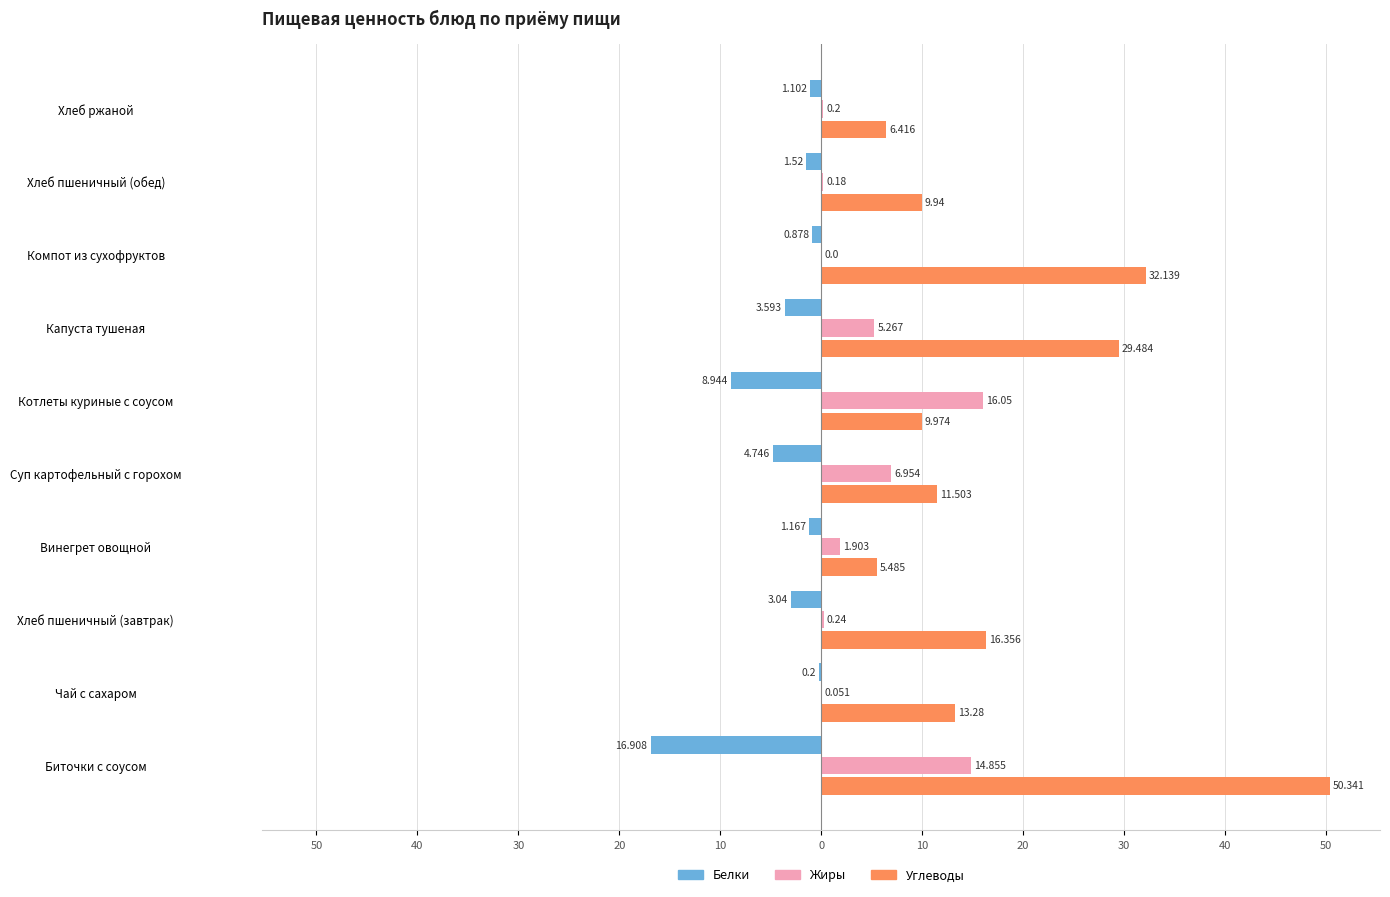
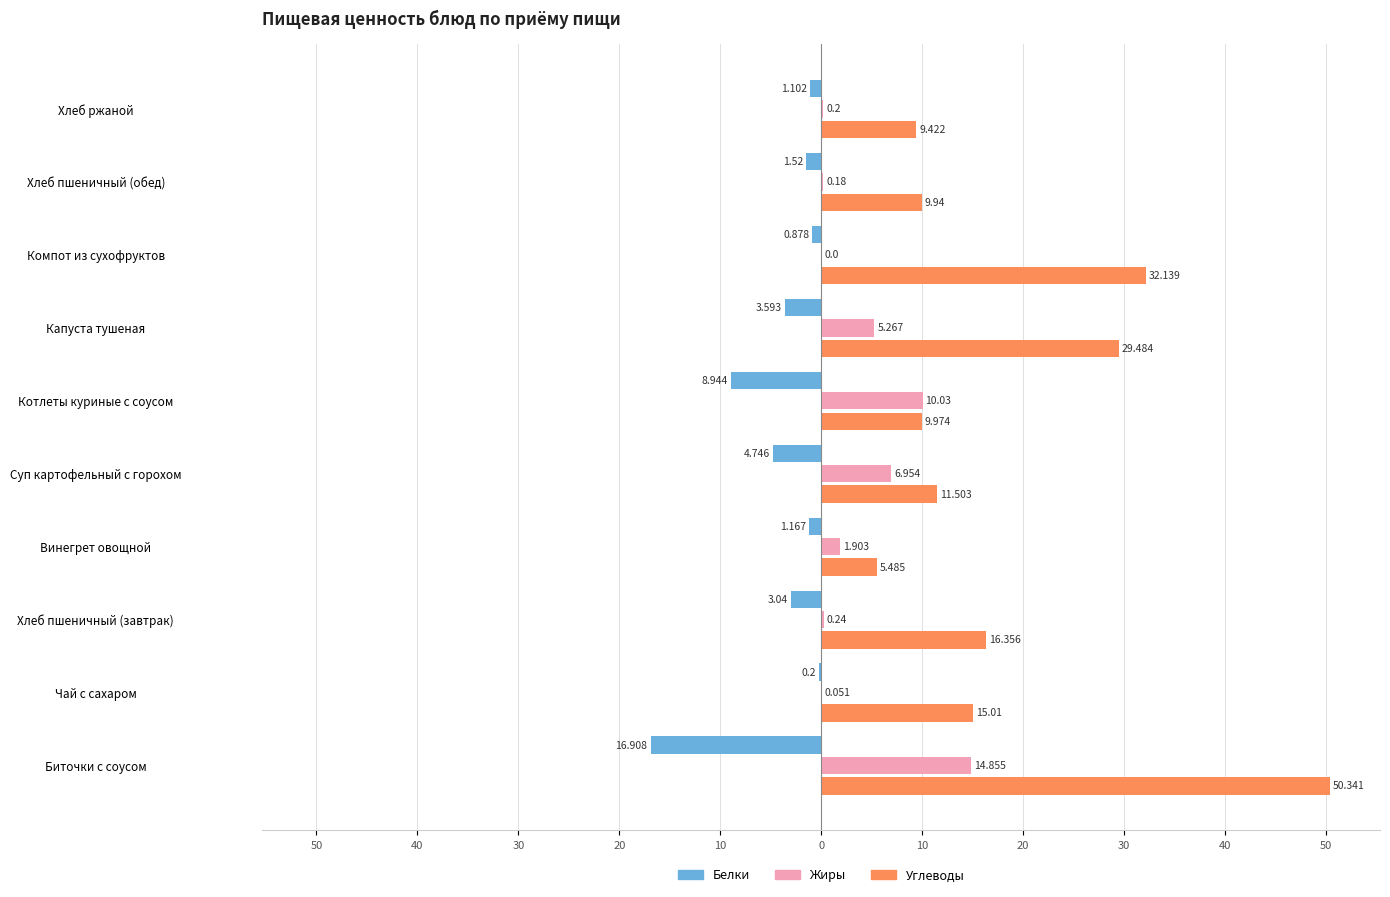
Углеводы, Хлеб ржаной: 6.416 -> 9.422
Жиры, Котлеты куриные с соусом: 16.05 -> 10.03
Углеводы, Чай с сахаром: 13.28 -> 15.01
